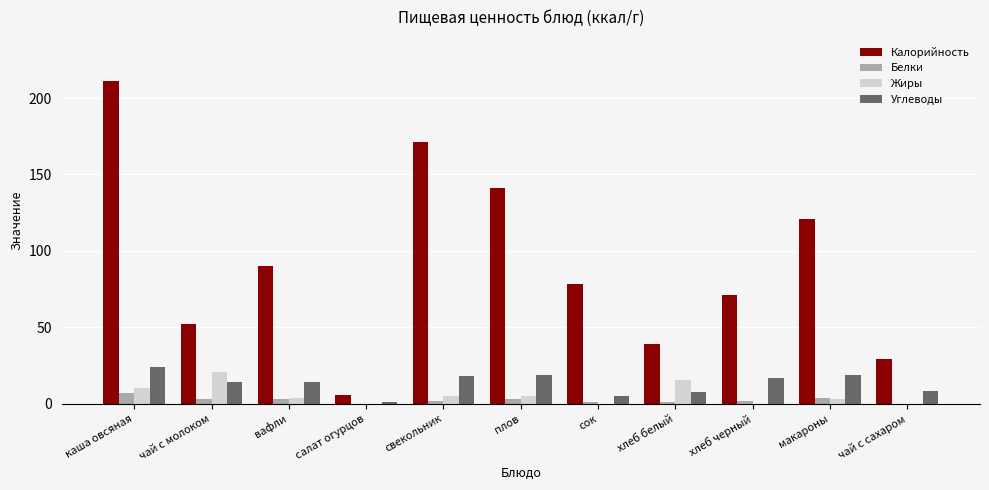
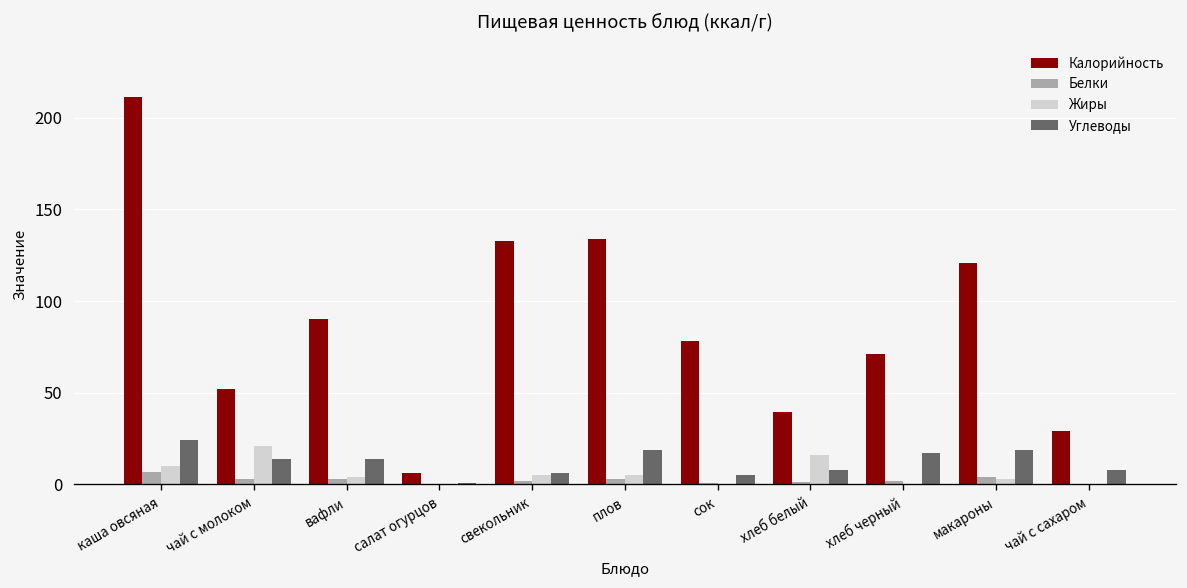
Калорийность, свекольник: 171 -> 133
Углеводы, свекольник: 18 -> 6
Калорийность, плов: 141 -> 134
